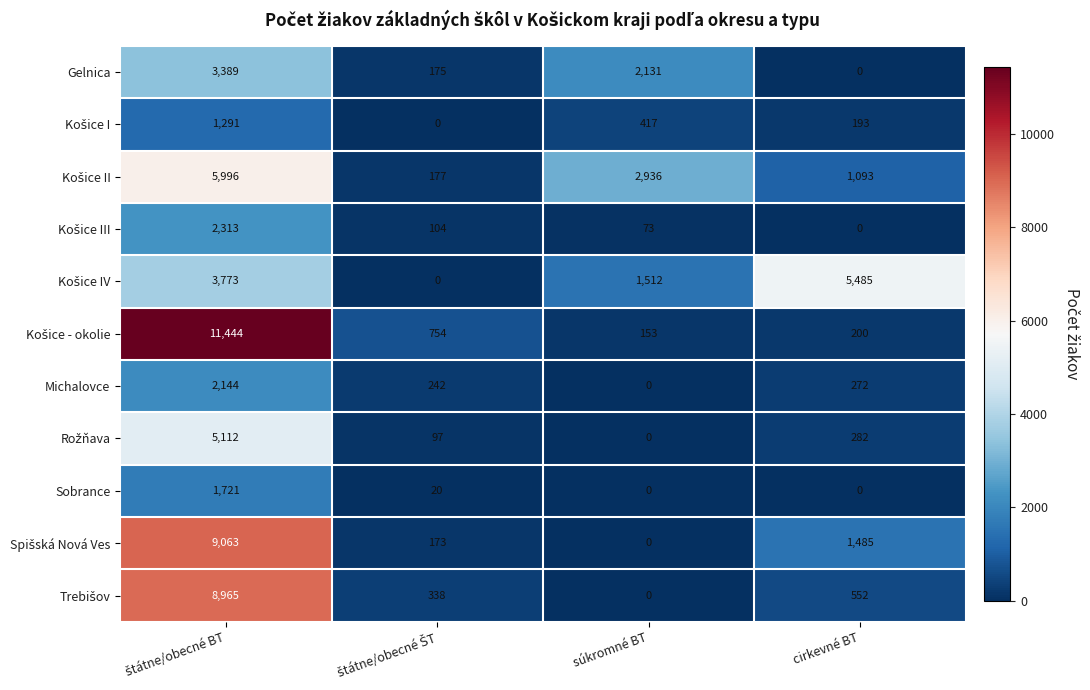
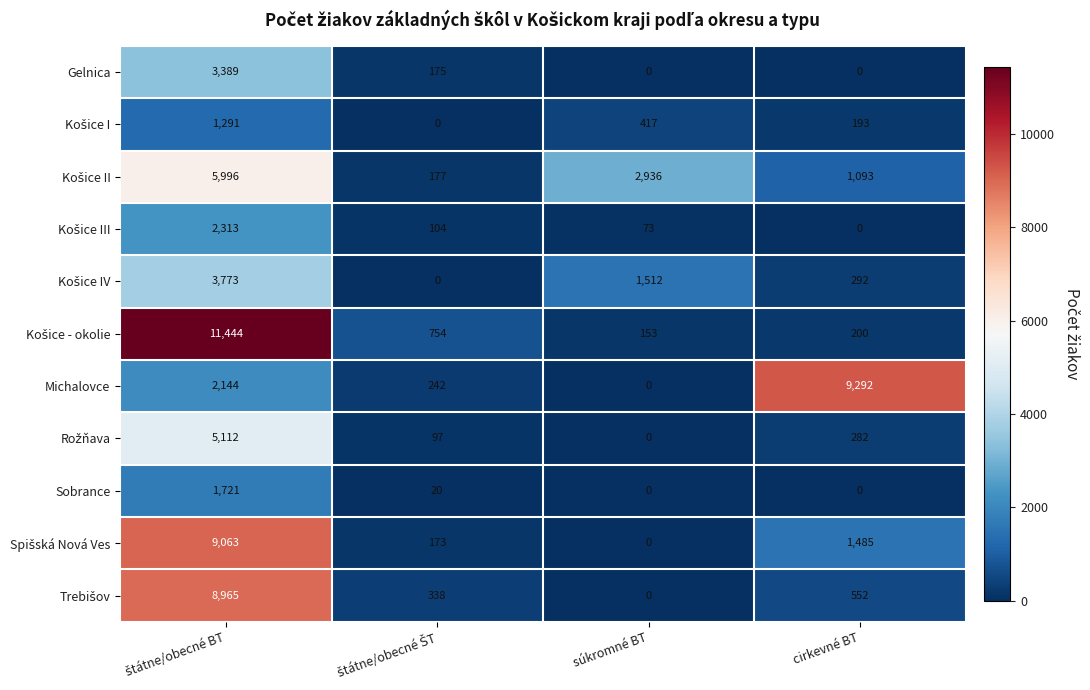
Gelnica, súkromné BT: 2,131 -> 0
Košice IV, cirkevné BT: 5,485 -> 292
Michalovce, cirkevné BT: 272 -> 9,292
